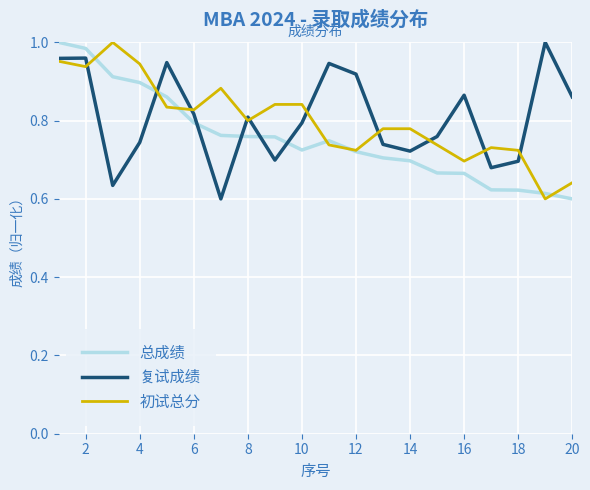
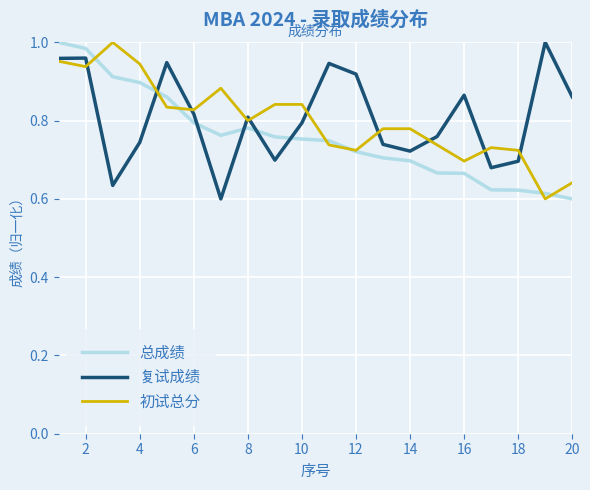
总成绩, 8: 0.76 -> 0.78
总成绩, 10: 0.72 -> 0.75
